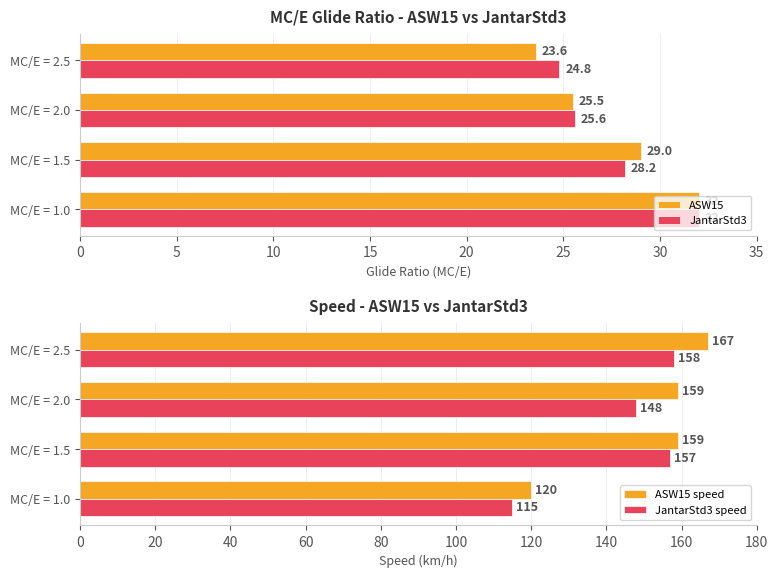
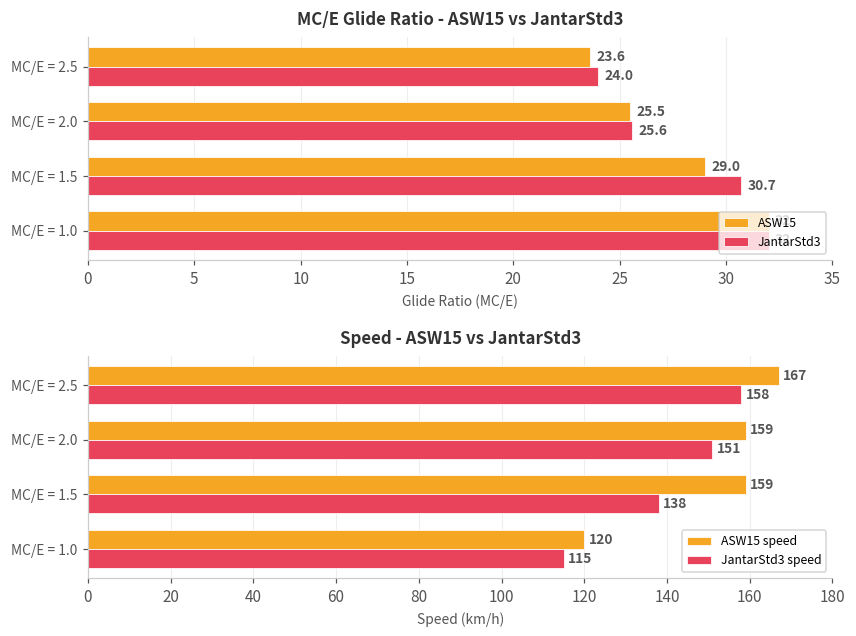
MC/E Glide Ratio - ASW15 vs JantarStd3, JantarStd3, MC/E = 2.5: 24.8 -> 24.0
MC/E Glide Ratio - ASW15 vs JantarStd3, JantarStd3, MC/E = 1.5: 28.2 -> 30.7
Speed - ASW15 vs JantarStd3, JantarStd3 speed, MC/E = 2.0: 148 -> 151
Speed - ASW15 vs JantarStd3, JantarStd3 speed, MC/E = 1.5: 157 -> 138
